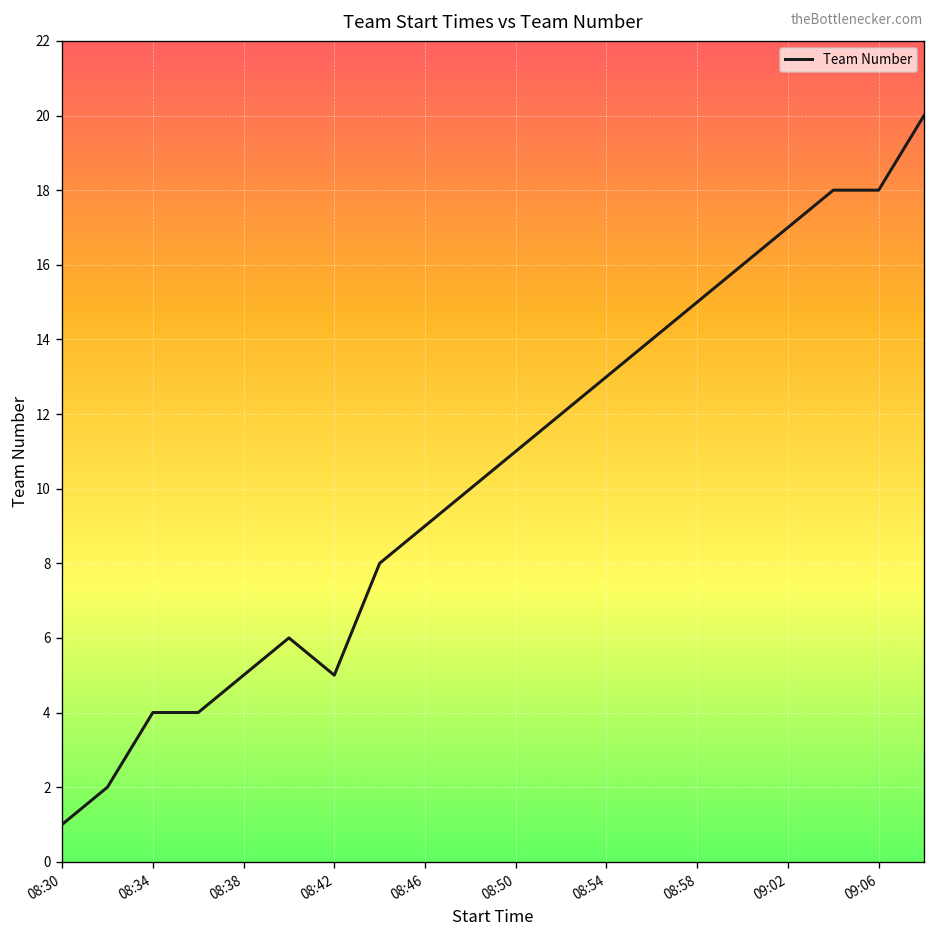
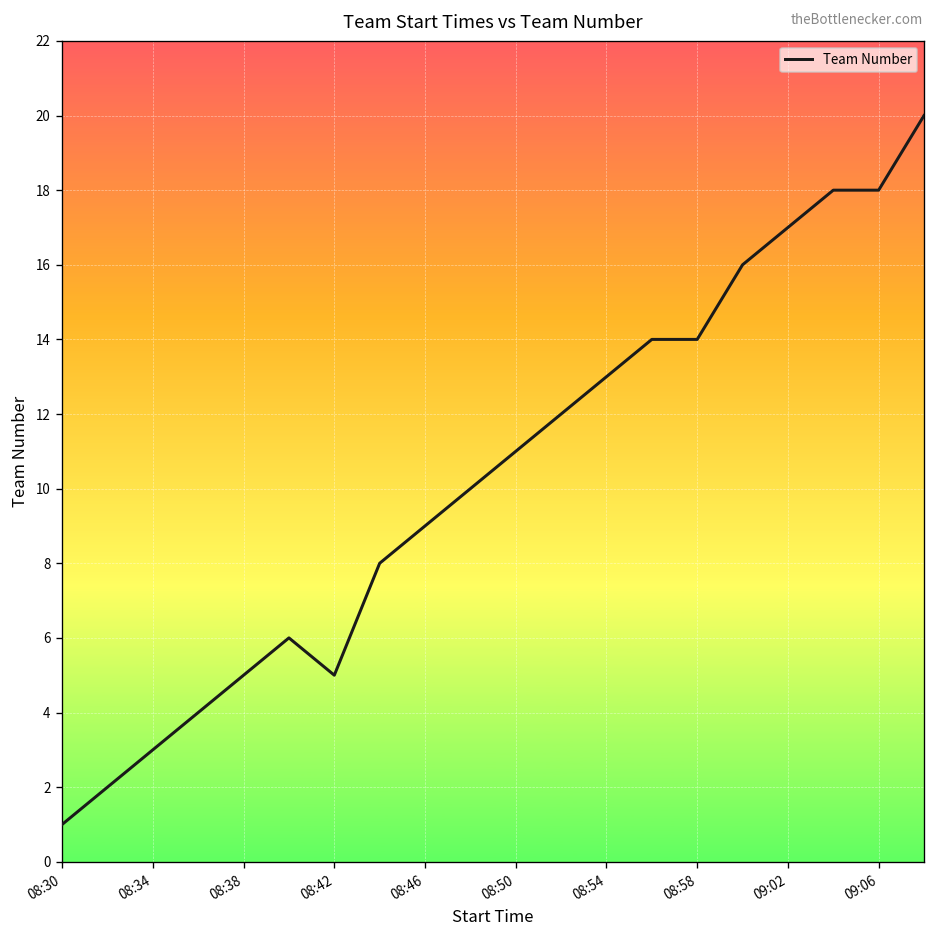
08:34: 4 -> 3
08:58: 15 -> 14
